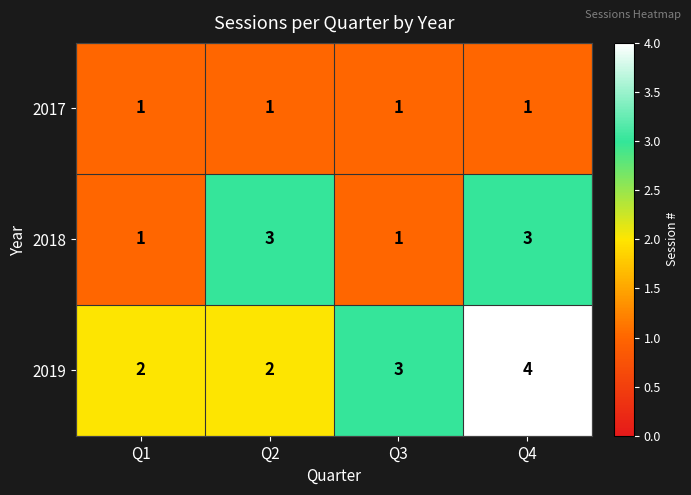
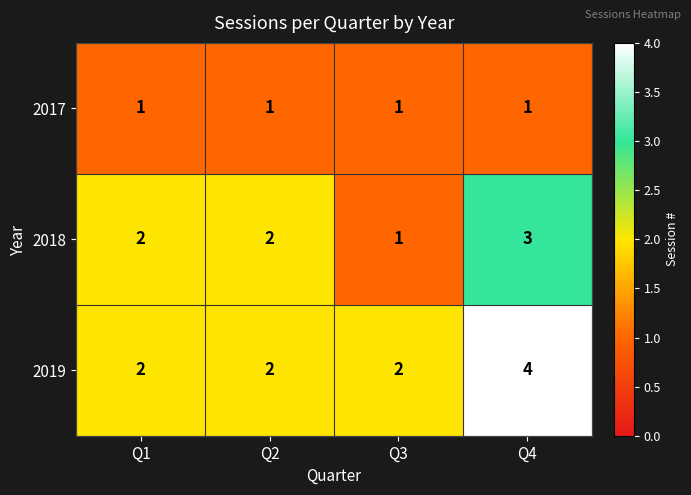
2018, Q1: 1 -> 2
2018, Q2: 3 -> 2
2019, Q3: 3 -> 2
